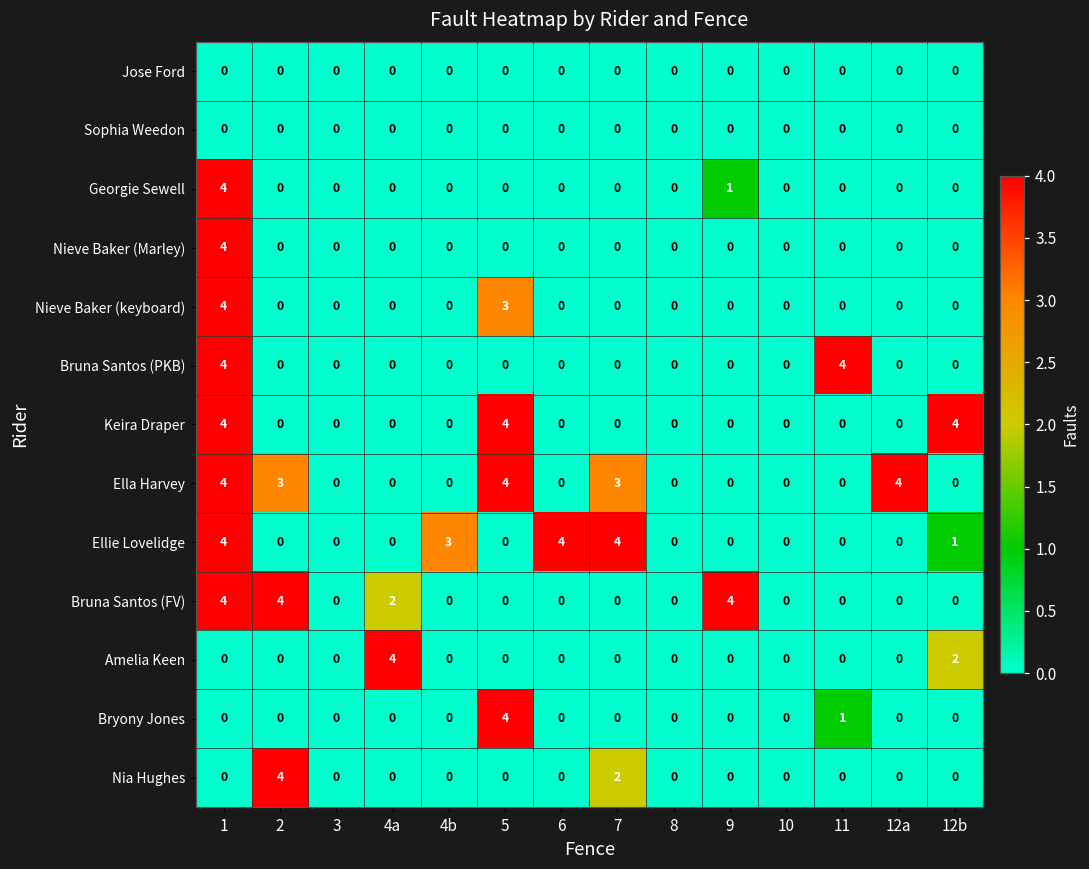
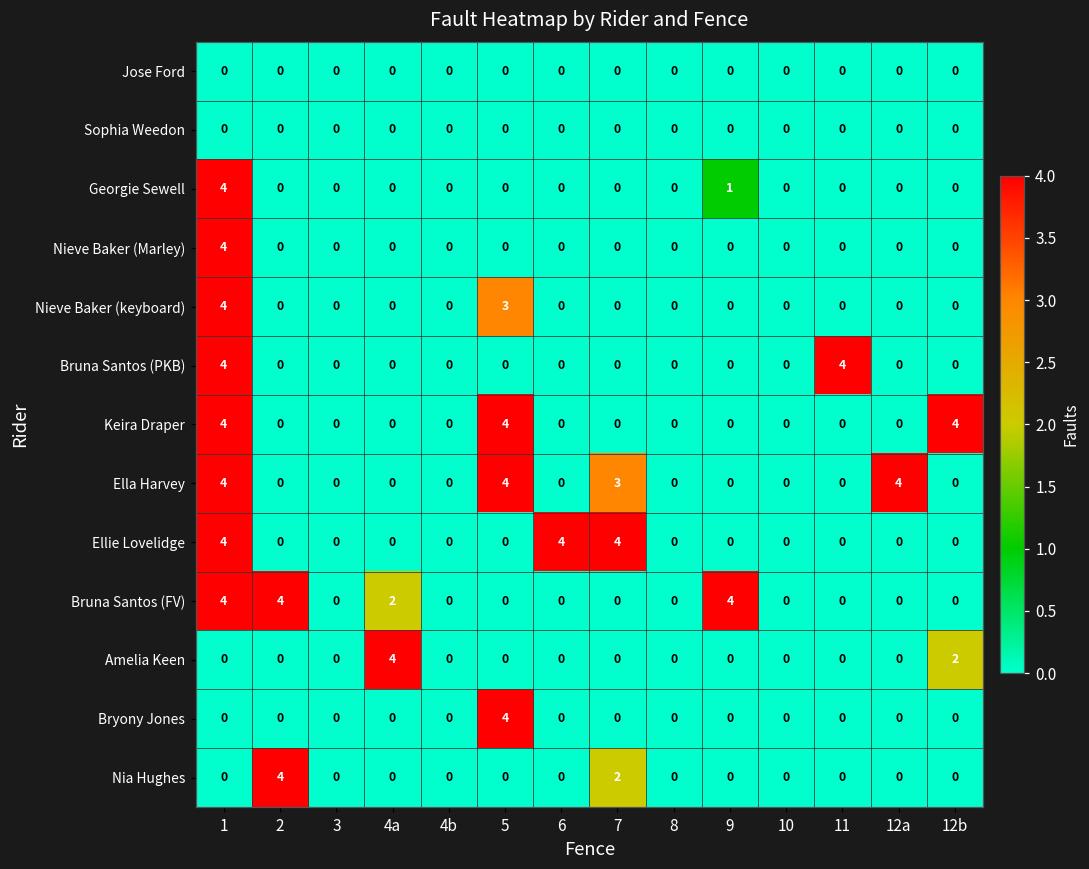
Ella Harvey, 2: 3 -> 0
Ellie Lovelidge, 4b: 3 -> 0
Ellie Lovelidge, 12b: 1 -> 0
Bryony Jones, 11: 1 -> 0
